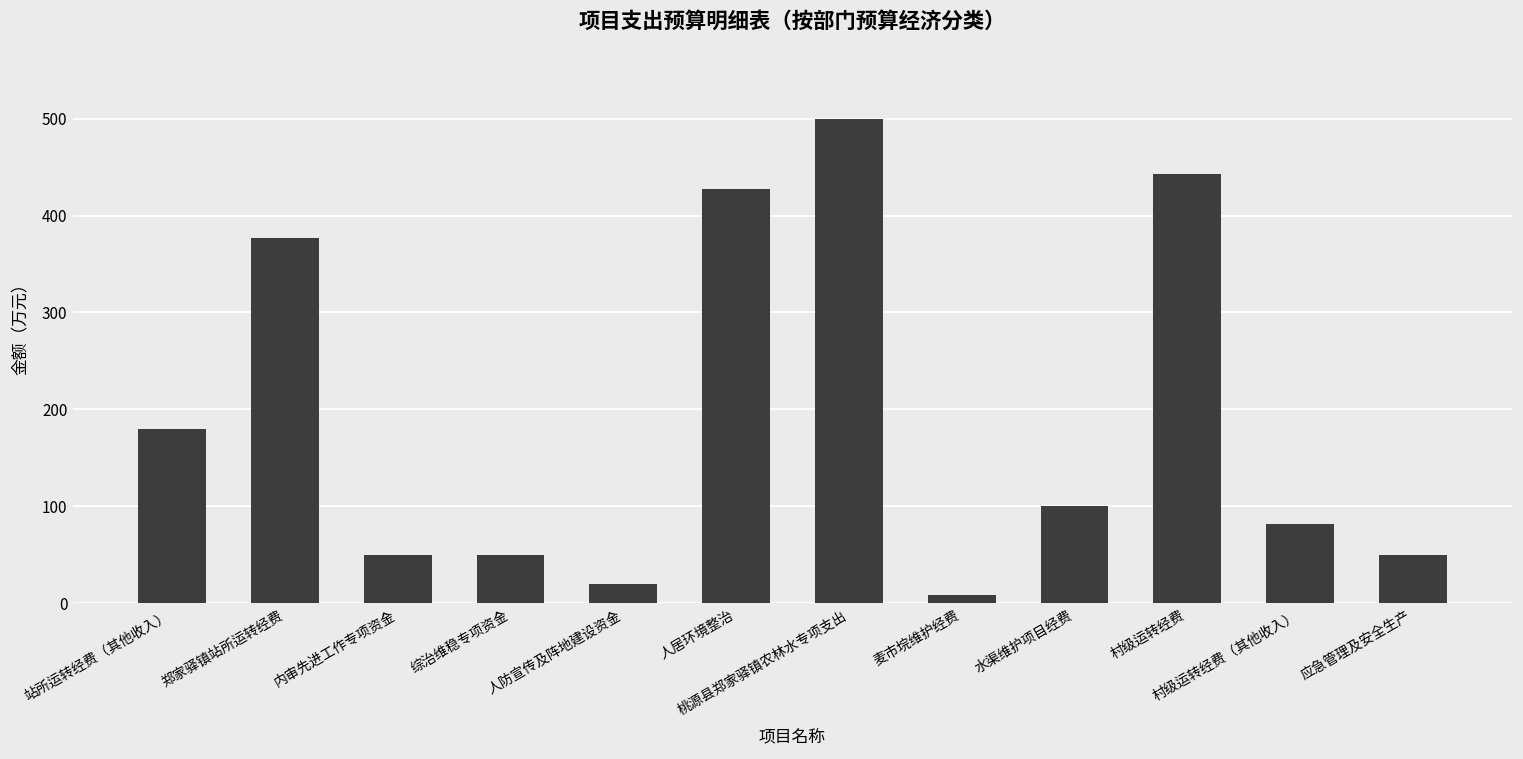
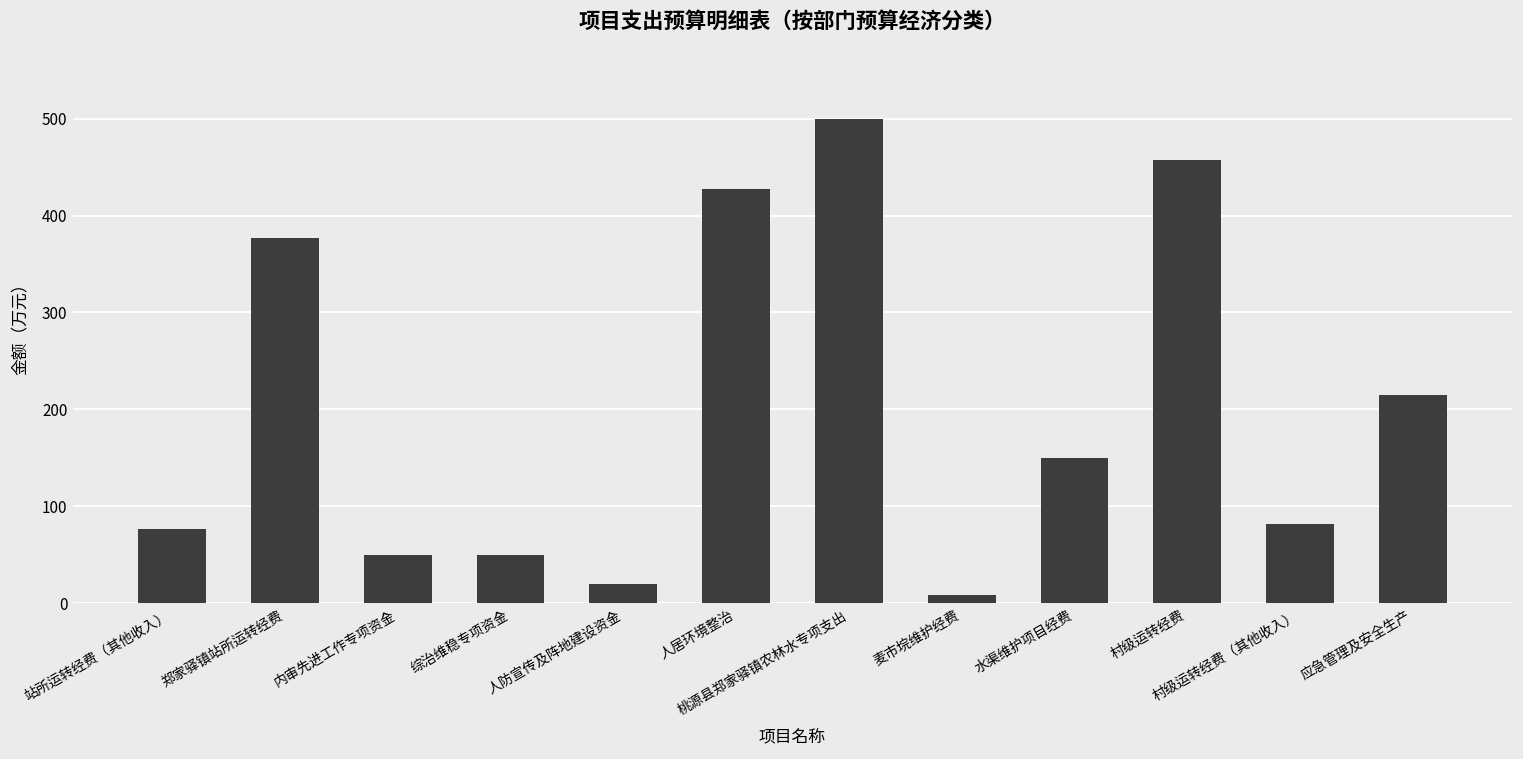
站所运转经费（其他收入）: 180 -> 80
水渠维护项目经费: 100 -> 150
村级运转经费: 440 -> 460
应急管理及安全生产: 50 -> 220
